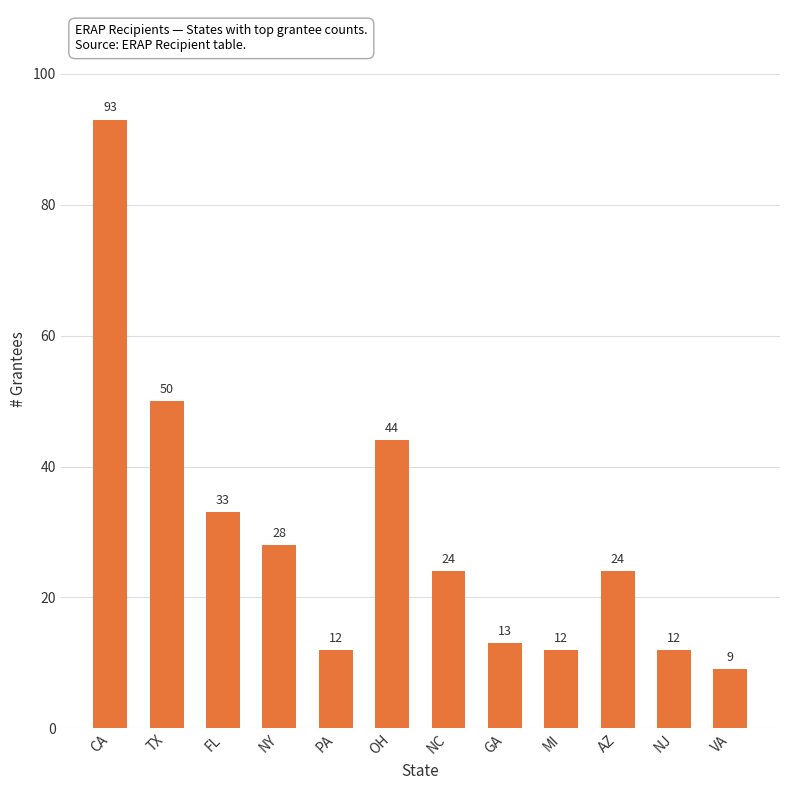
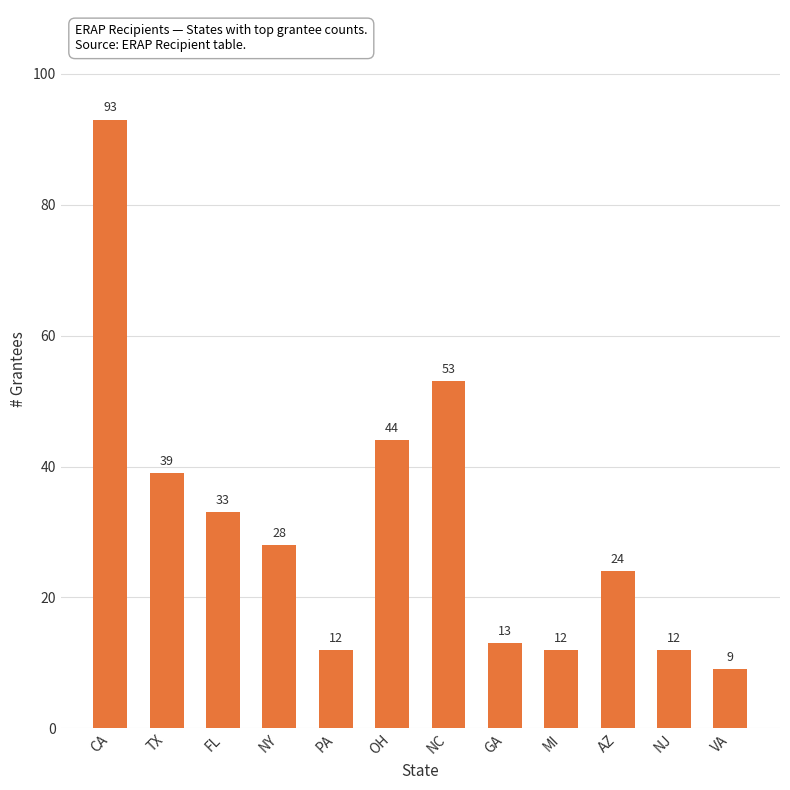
TX: 50 -> 39
NC: 24 -> 53
